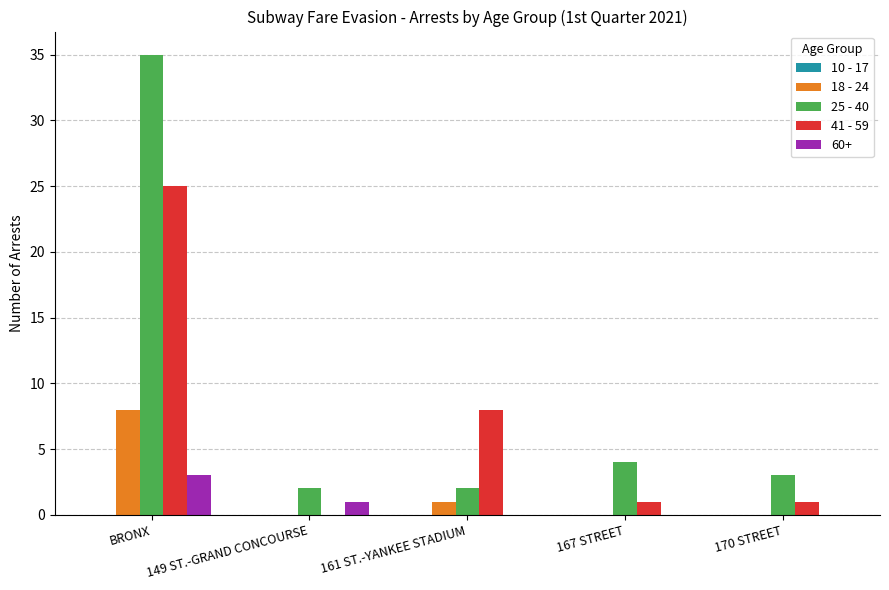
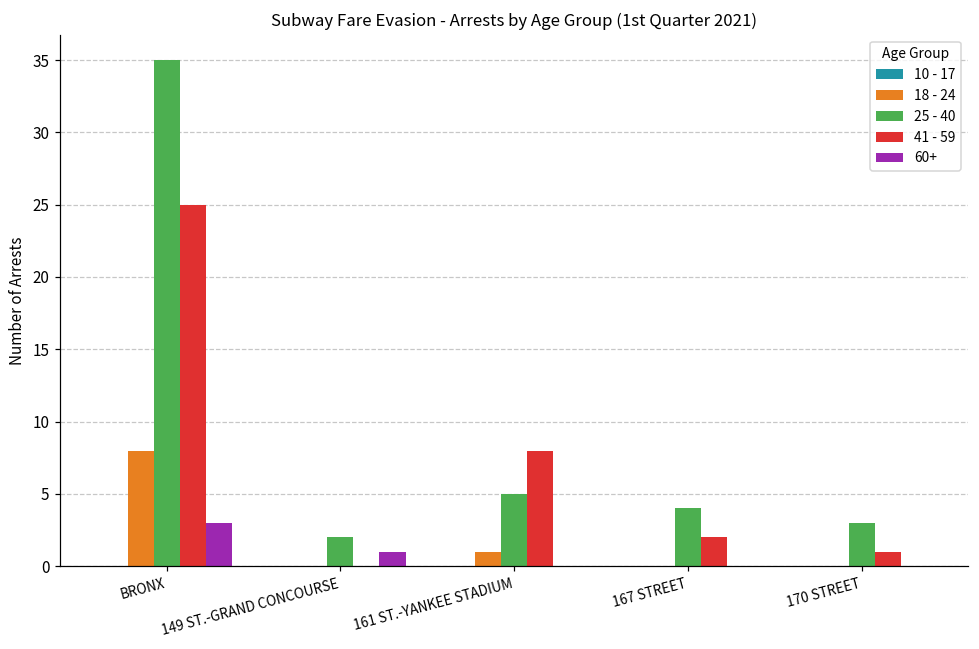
25 - 40, 161 ST.-YANKEE STADIUM: 2 -> 5
41 - 59, 167 STREET: 1 -> 2
